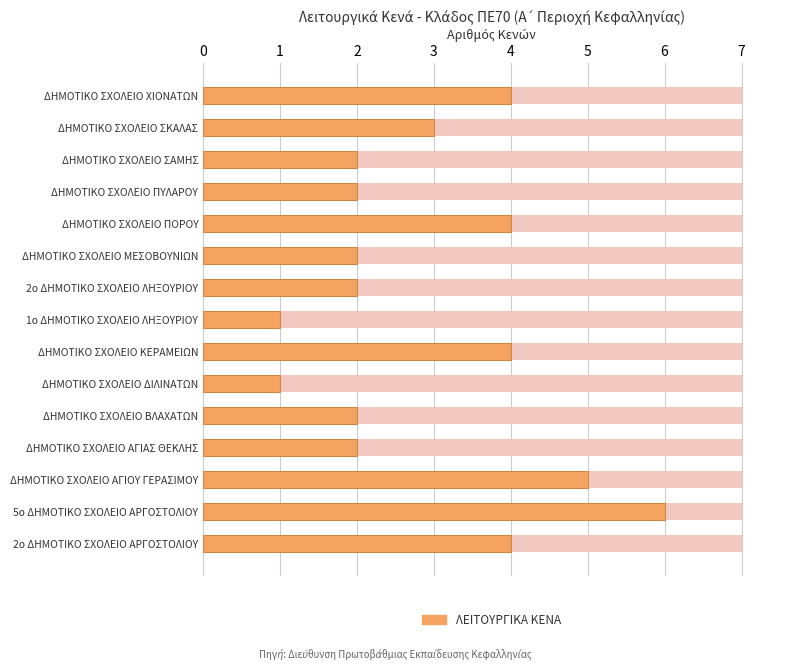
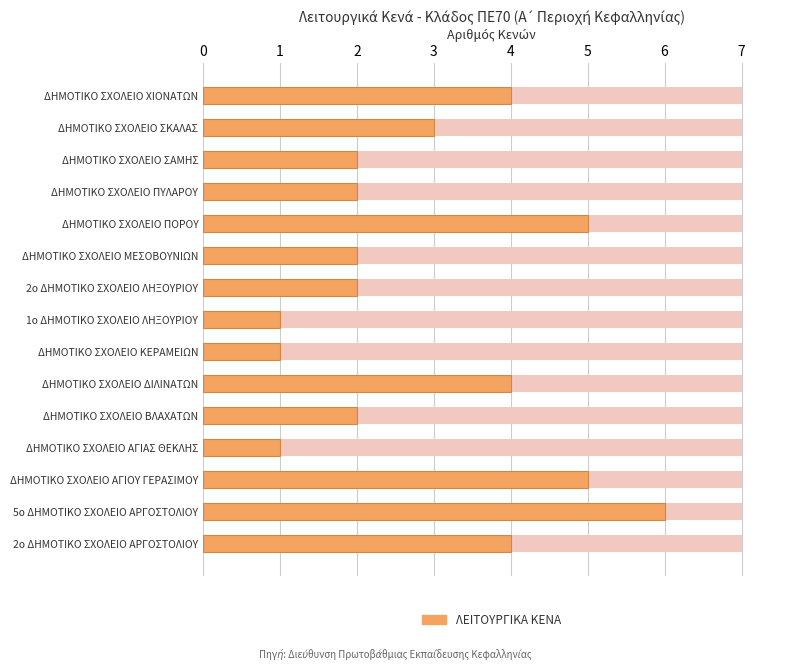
ΛΕΙΤΟΥΡΓΙΚΑ ΚΕΝΑ, ΔΗΜΟΤΙΚΟ ΣΧΟΛΕΙΟ ΠΟΡΟΥ: 4 -> 5
ΛΕΙΤΟΥΡΓΙΚΑ ΚΕΝΑ, ΔΗΜΟΤΙΚΟ ΣΧΟΛΕΙΟ ΚΕΡΑΜΕΙΩΝ: 4 -> 1
ΛΕΙΤΟΥΡΓΙΚΑ ΚΕΝΑ, ΔΗΜΟΤΙΚΟ ΣΧΟΛΕΙΟ ΔΙΛΙΝΑΤΩΝ: 1 -> 4
ΛΕΙΤΟΥΡΓΙΚΑ ΚΕΝΑ, ΔΗΜΟΤΙΚΟ ΣΧΟΛΕΙΟ ΑΓΙΑΣ ΘΕΚΛΗΣ: 2 -> 1
